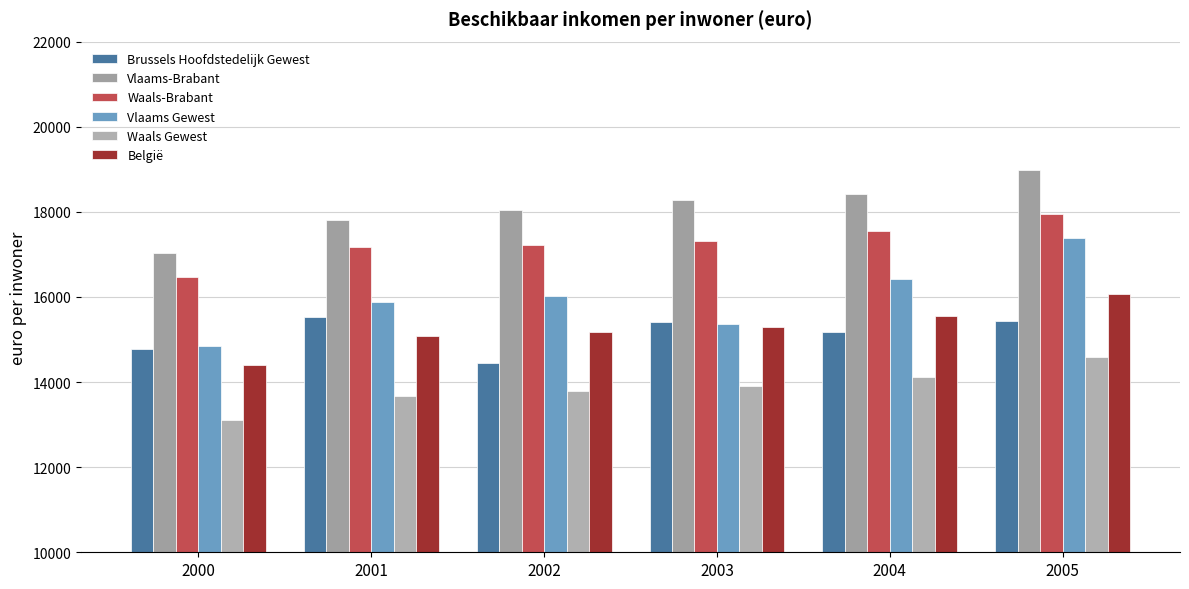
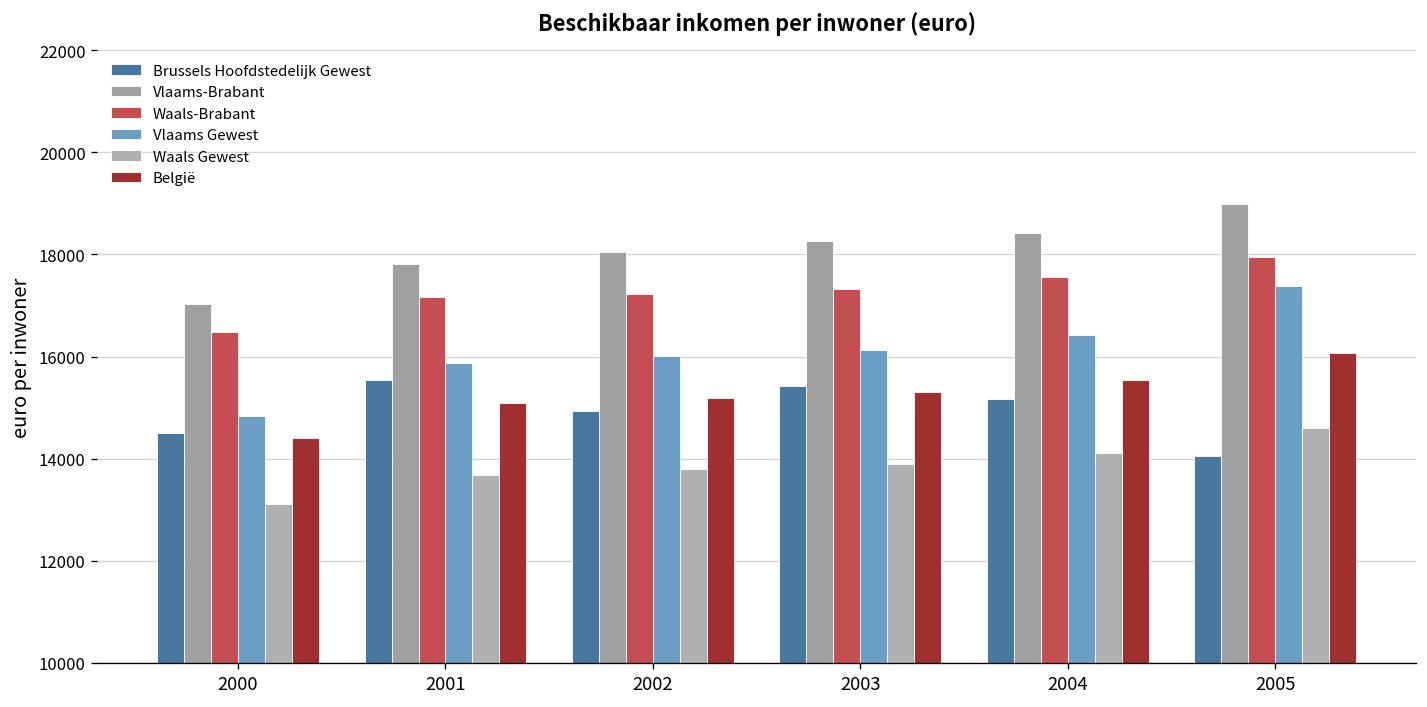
Brussels Hoofdstedelijk Gewest, 2000: 14800 -> 14500
Brussels Hoofdstedelijk Gewest, 2002: 14400 -> 14900
Vlaams Gewest, 2003: 15400 -> 16100
Brussels Hoofdstedelijk Gewest, 2005: 15400 -> 14000
